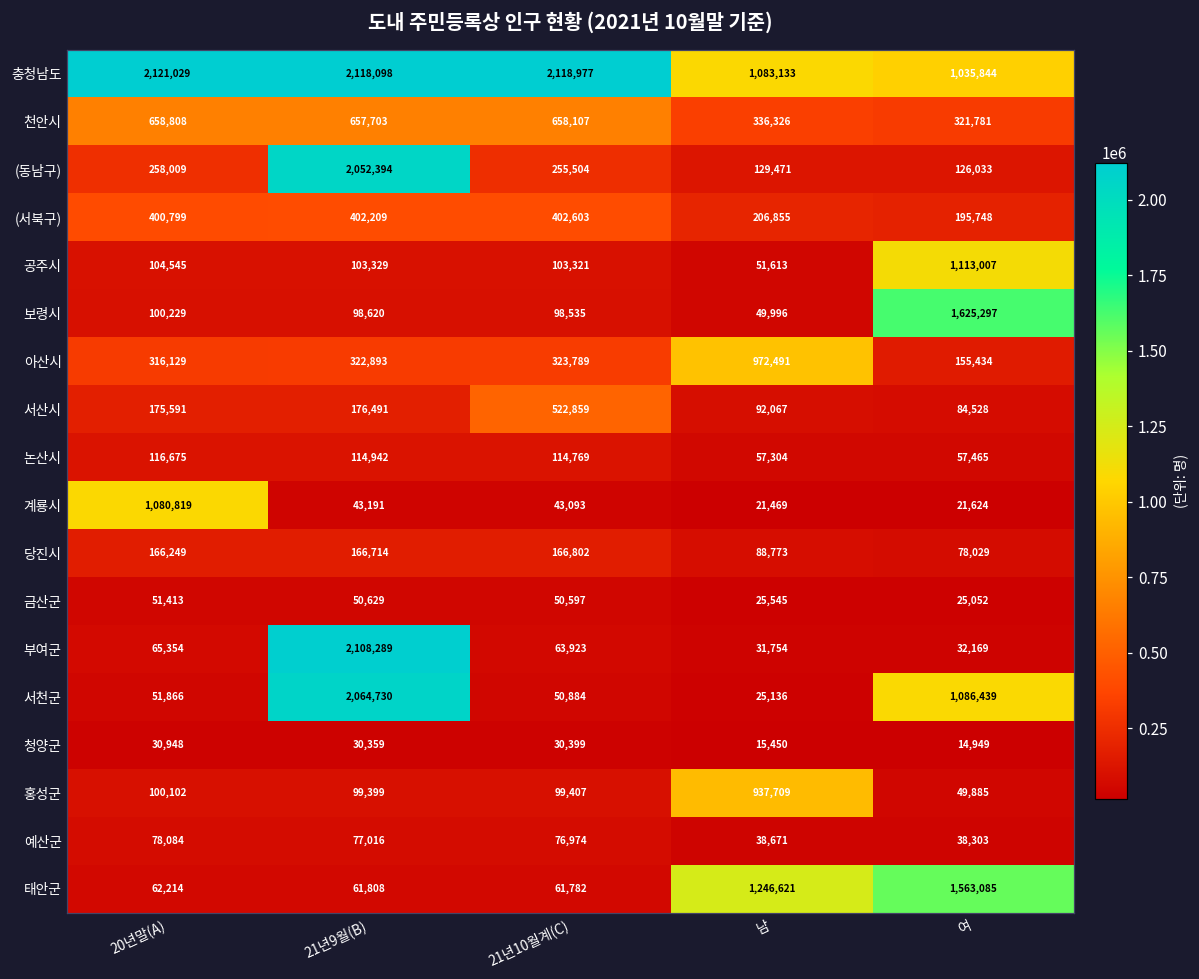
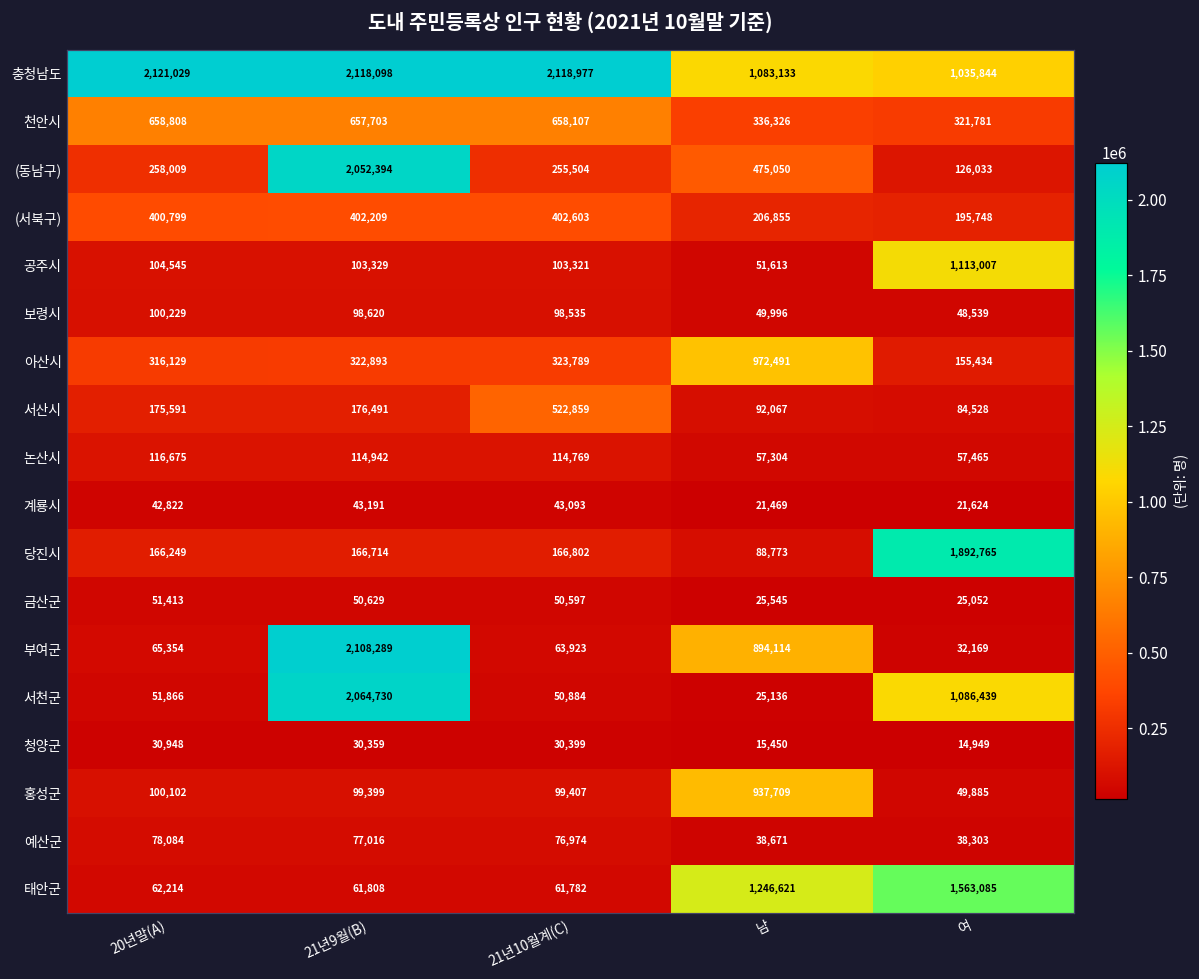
(동남구), 남: 129,471 -> 475,050
보령시, 여: 1,625,297 -> 48,539
계룡시, 20년말(A): 1,080,819 -> 42,822
당진시, 여: 78,029 -> 1,892,765
부여군, 남: 31,754 -> 894,114
